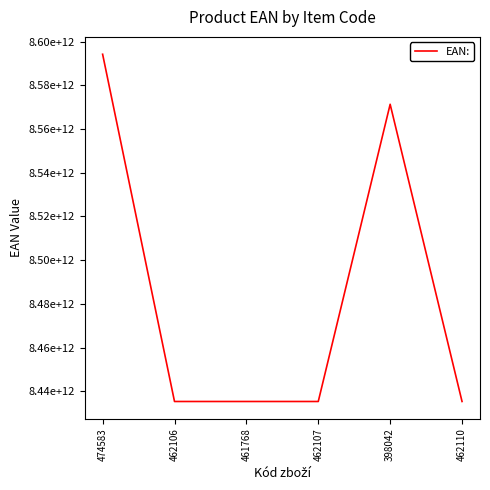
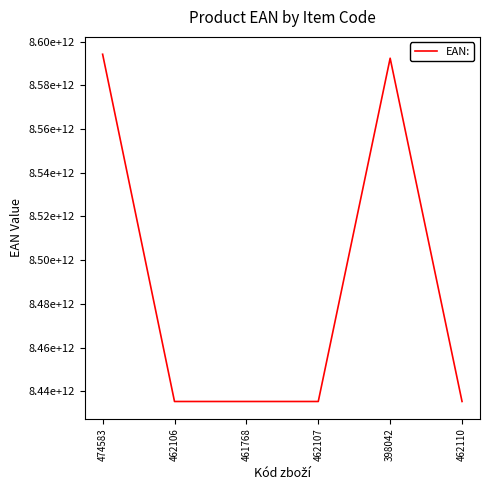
398042: 8571000000000 -> 8592000000000
